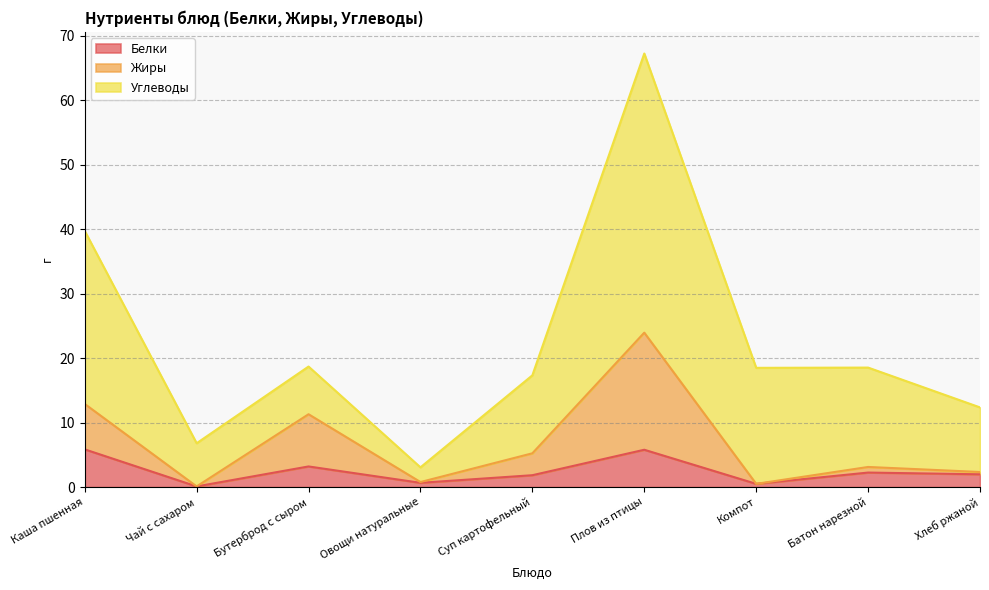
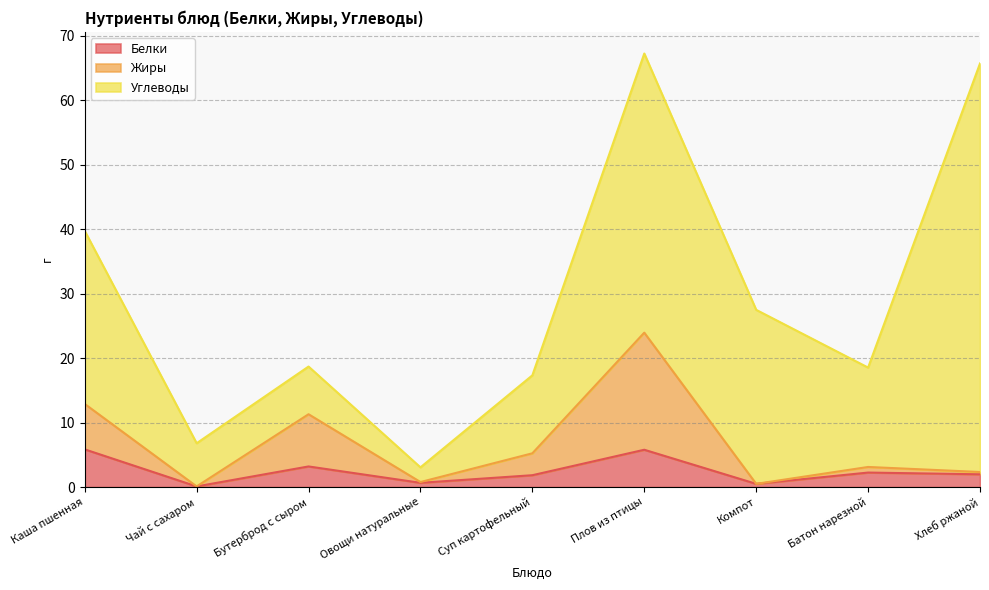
Углеводы, Компот: 18 -> 27
Углеводы, Хлеб ржаной: 10 -> 63
